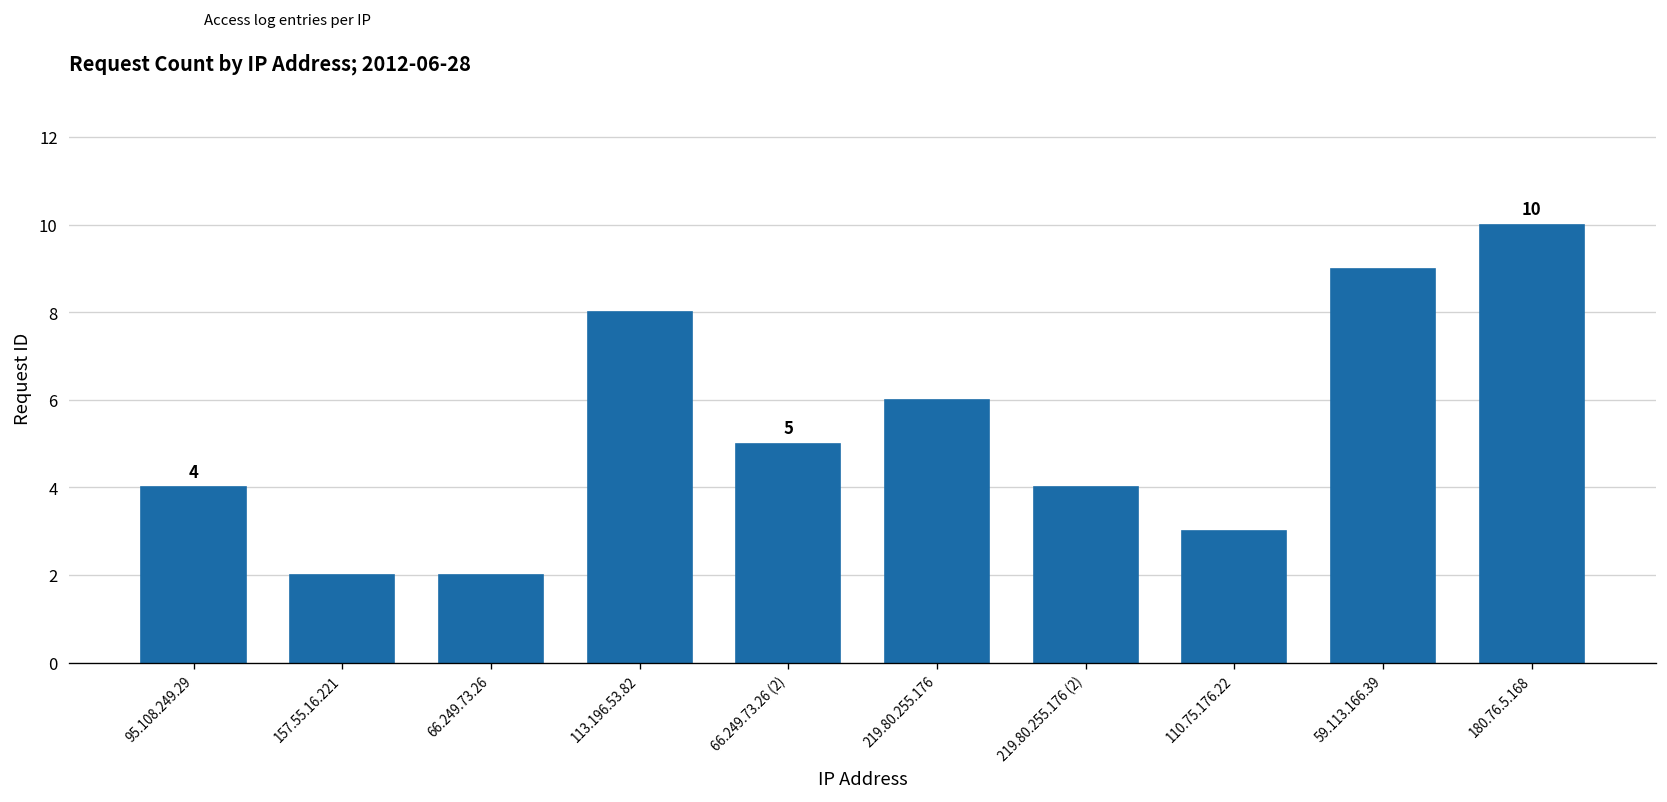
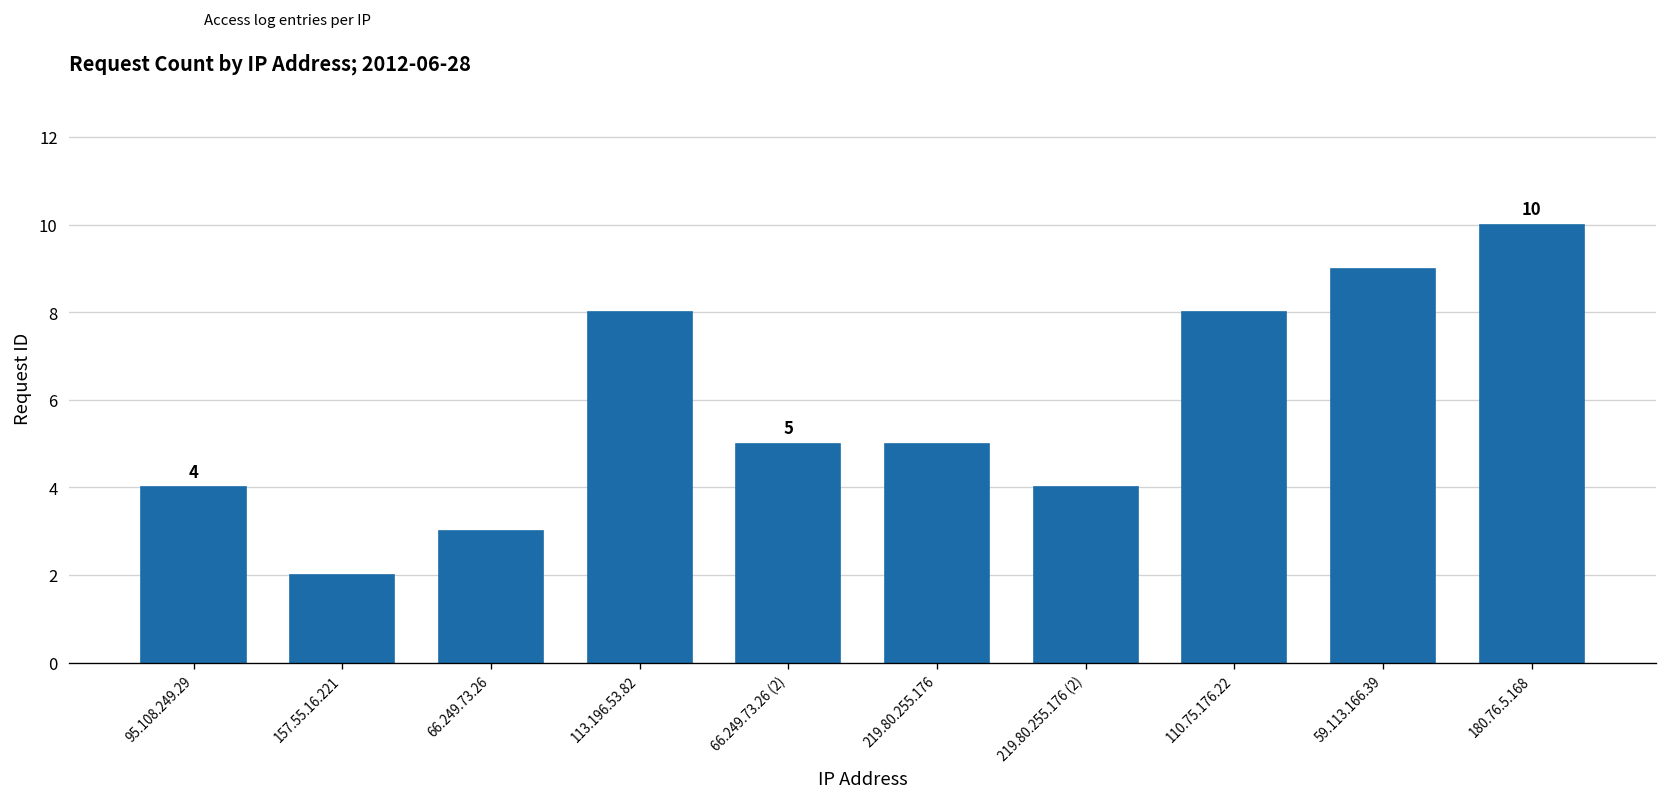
66.249.73.26: 2 -> 3
219.80.255.176: 6 -> 5
110.75.176.22: 3 -> 8
